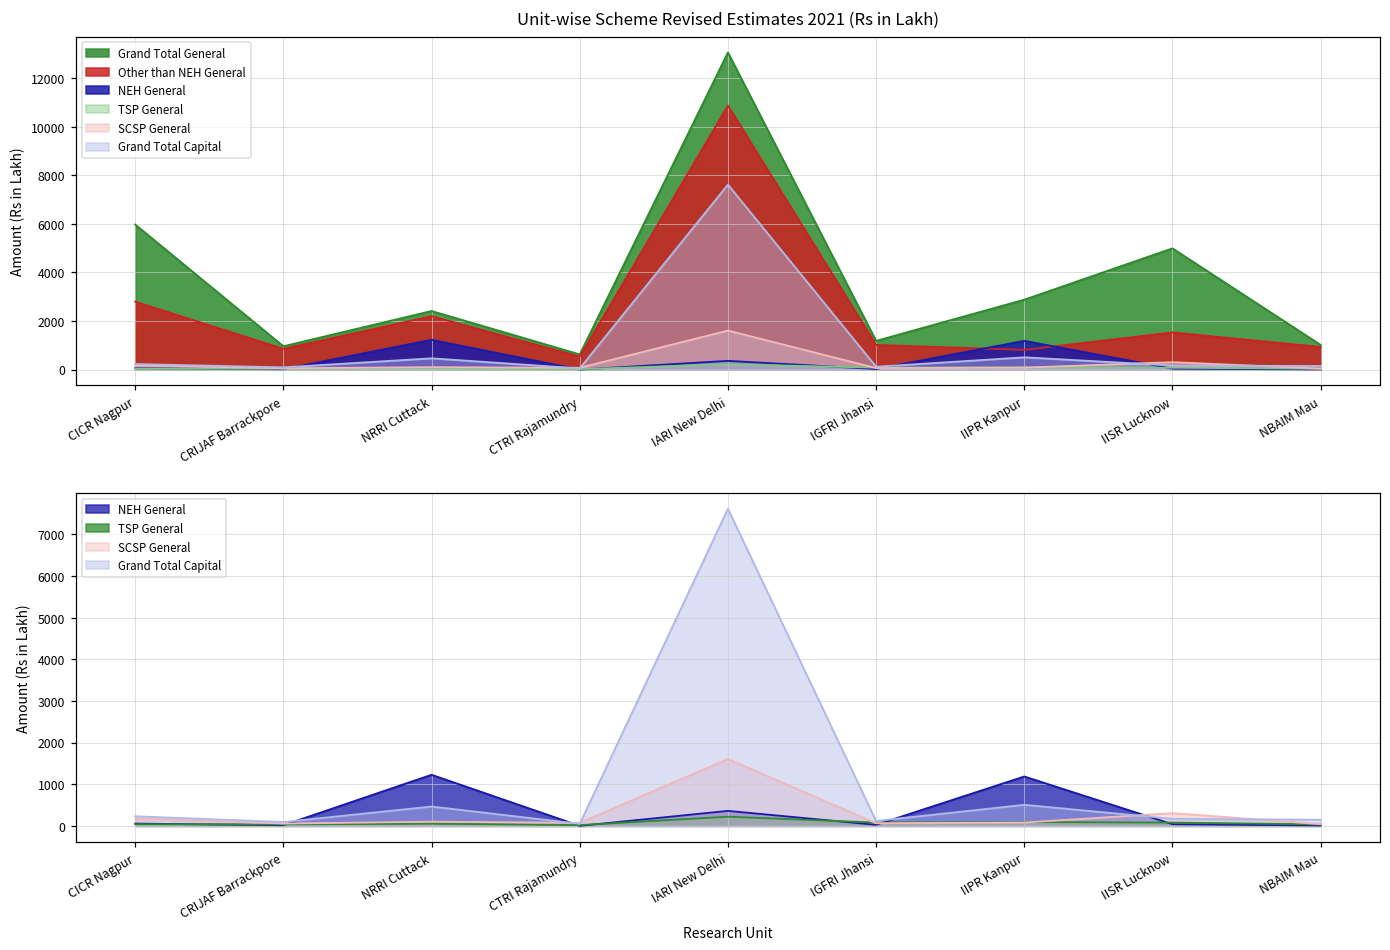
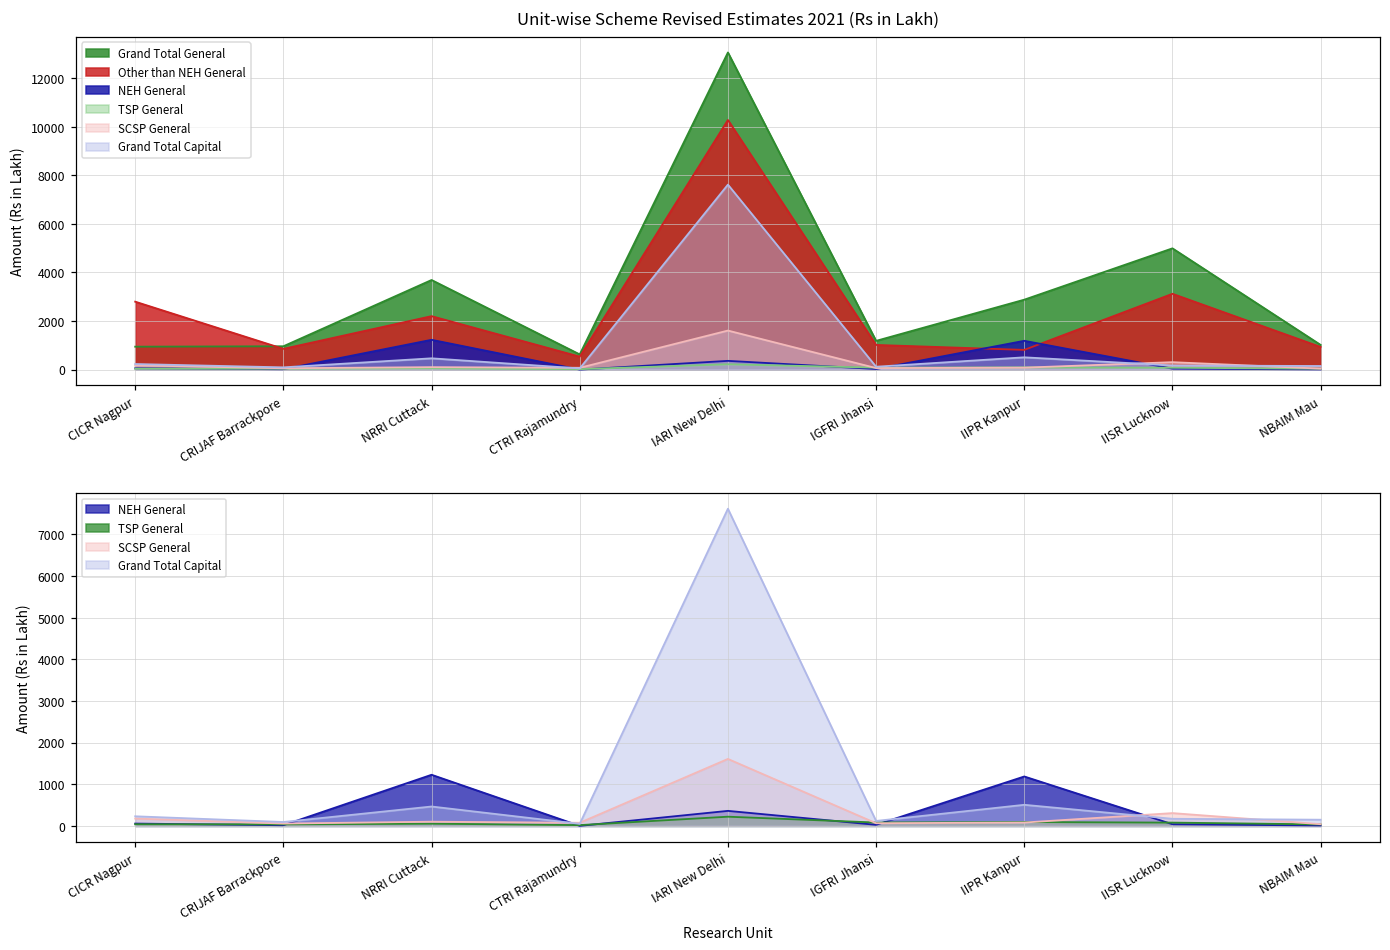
Unit-wise Scheme Revised Estimates 2021 (Rs in Lakh), Grand Total General, CICR Nagpur: 6000 -> 900
Unit-wise Scheme Revised Estimates 2021 (Rs in Lakh), Grand Total General, NRRI Cuttack: 2400 -> 3700
Unit-wise Scheme Revised Estimates 2021 (Rs in Lakh), Other than NEH General, IARI New Delhi: 10900 -> 10300
Unit-wise Scheme Revised Estimates 2021 (Rs in Lakh), Other than NEH General, IISR Lucknow: 1500 -> 3100
